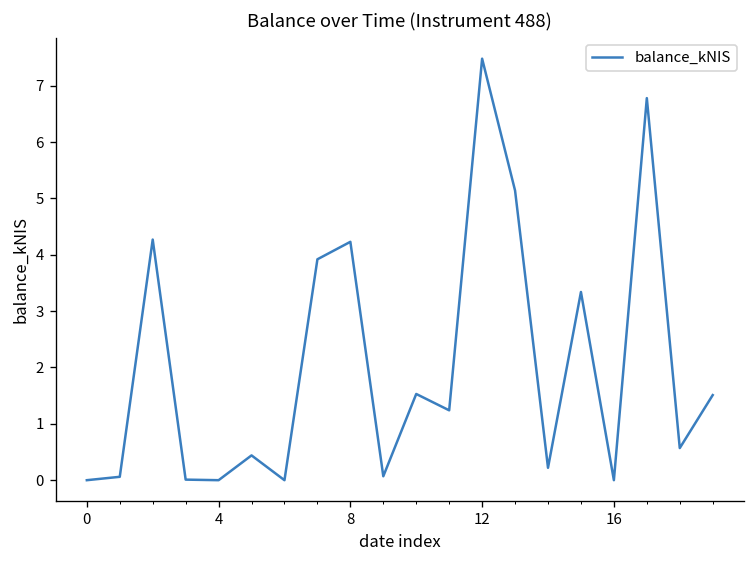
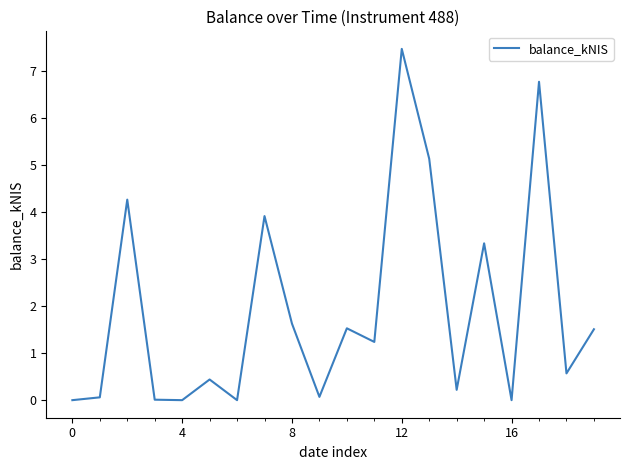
8: 4.2 -> 1.6
